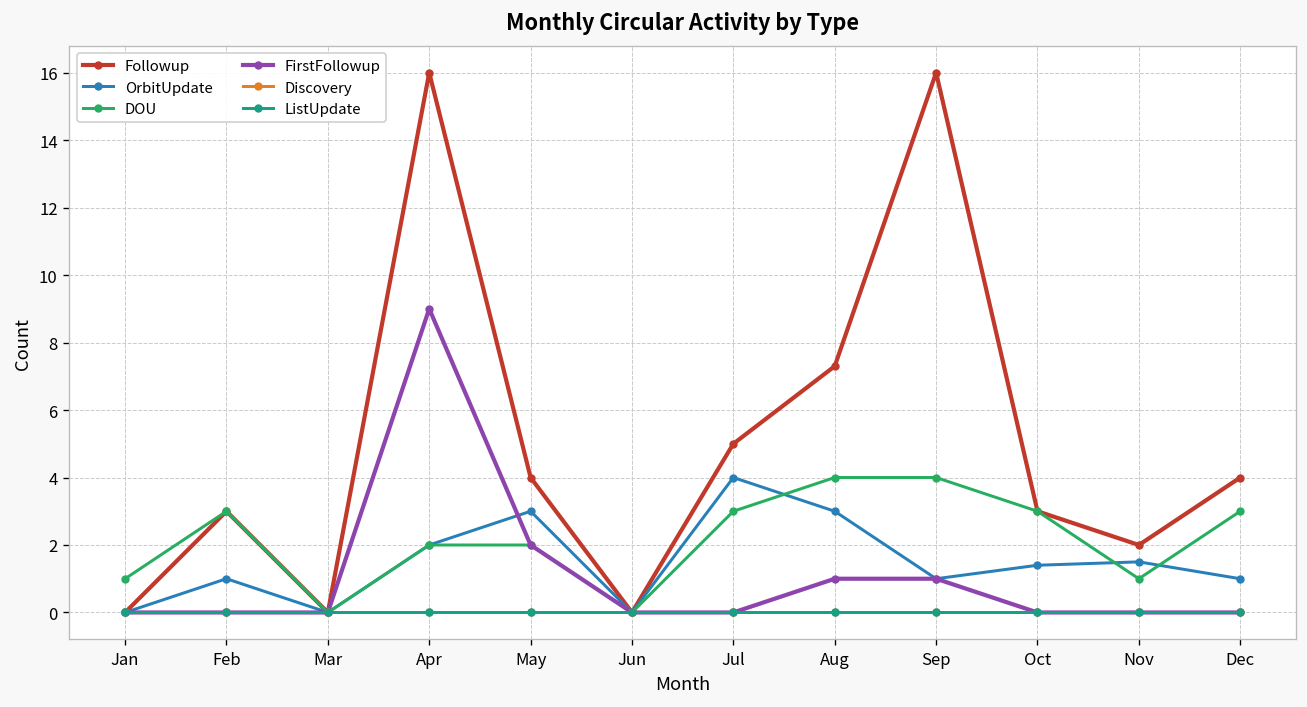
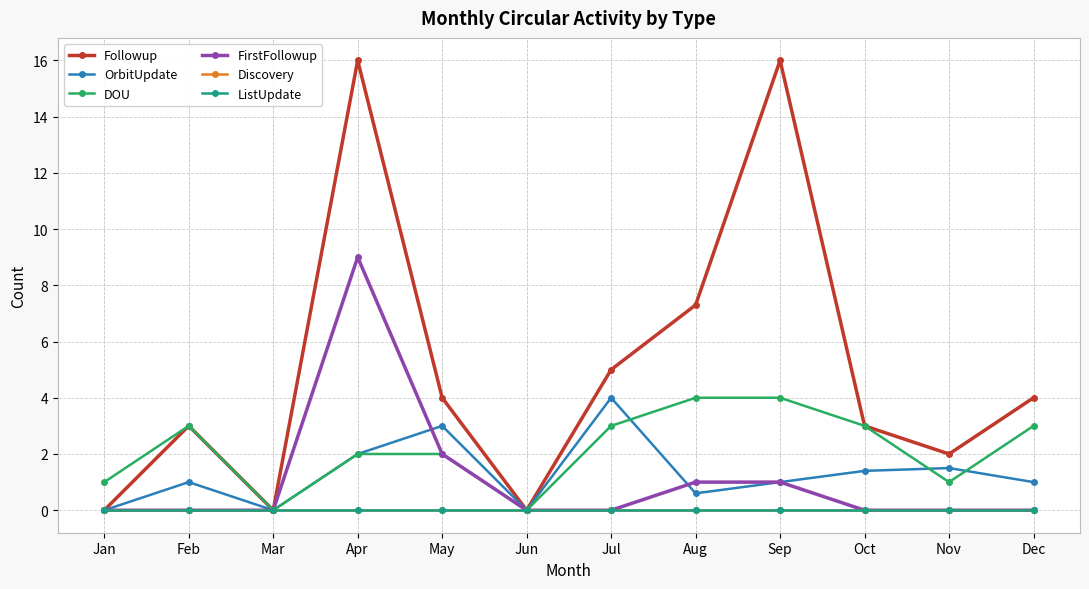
OrbitUpdate, Aug: 3.0 -> 0.6
